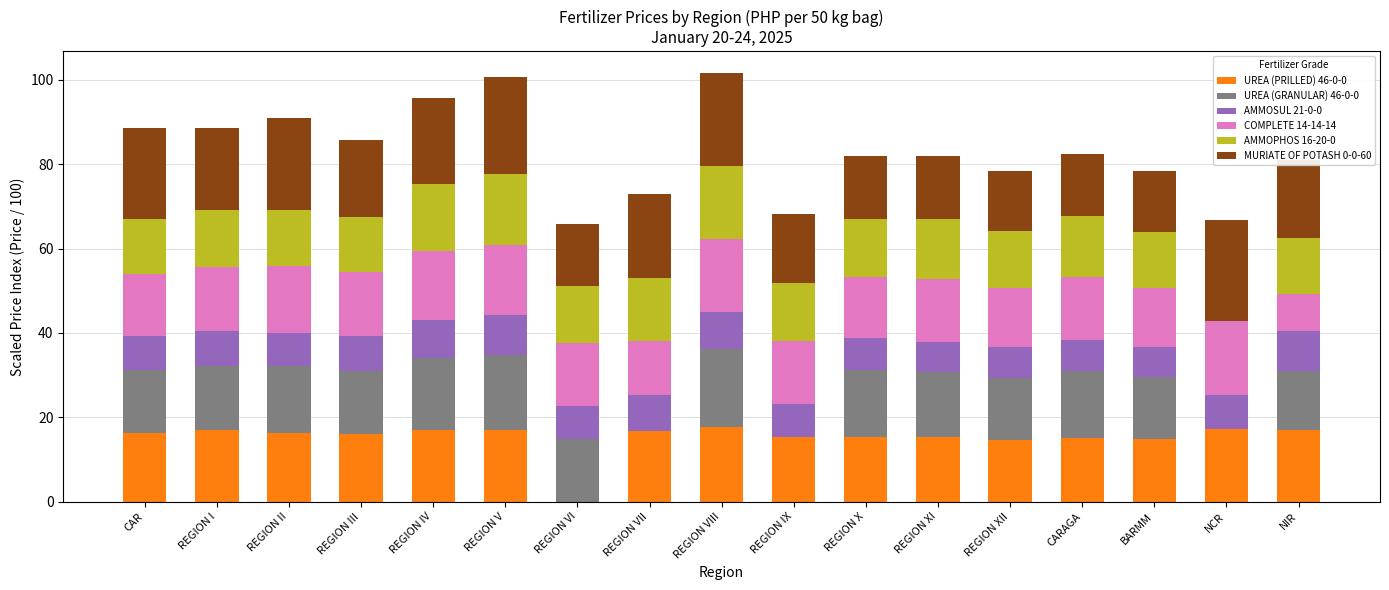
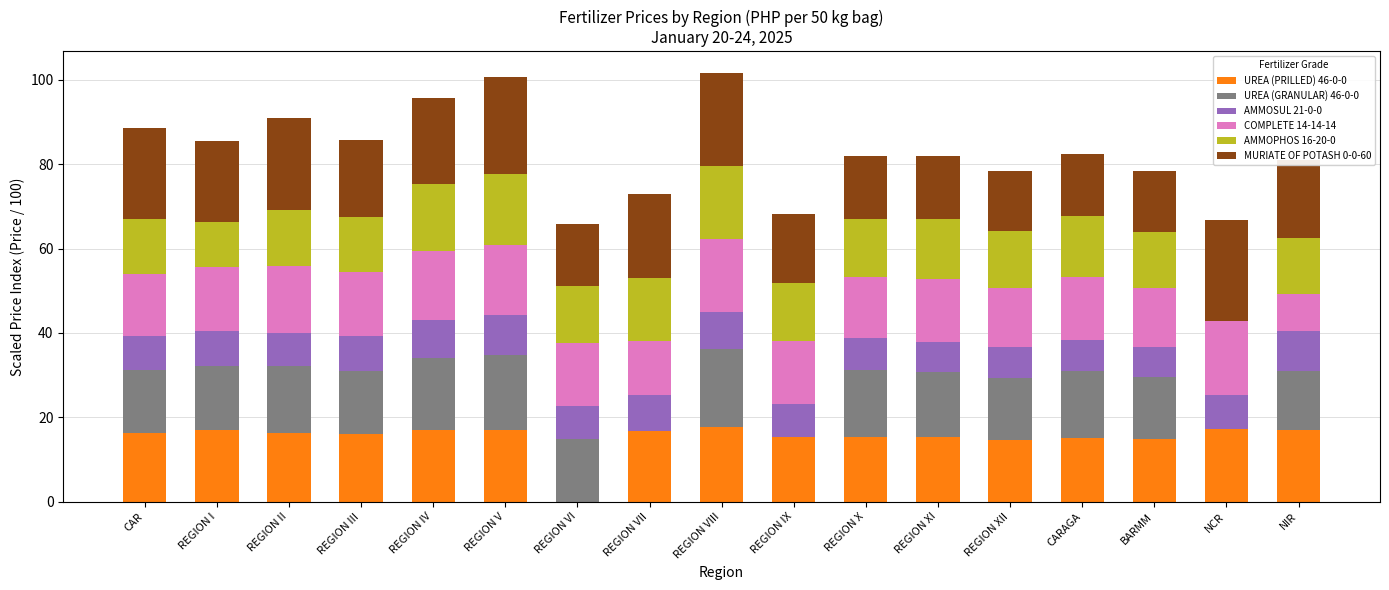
AMMOPHOS 16-20-0, REGION I: 14 -> 11
